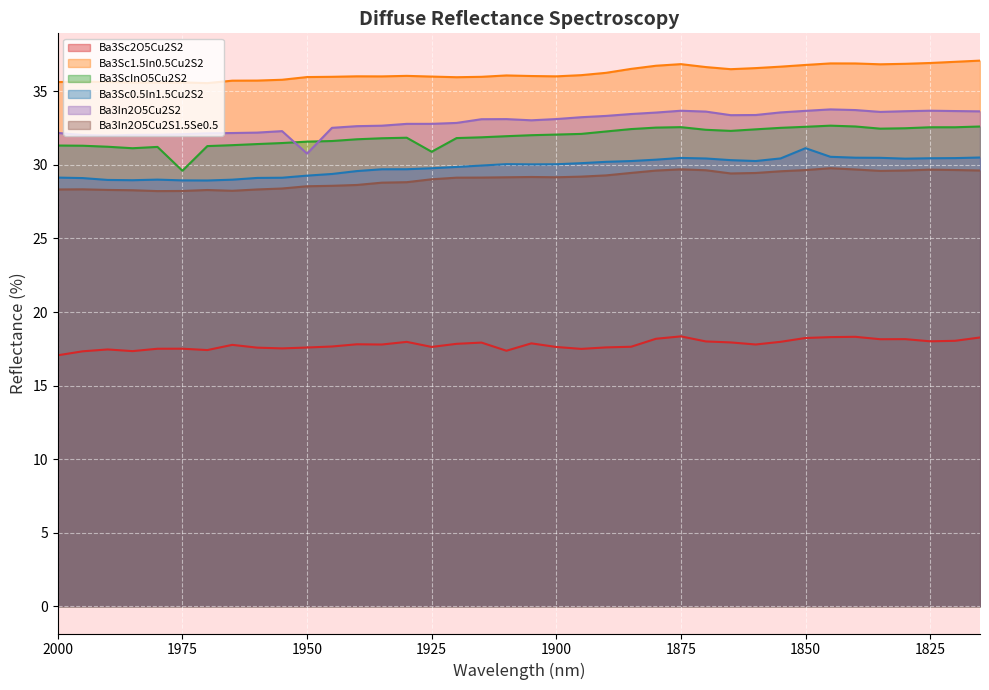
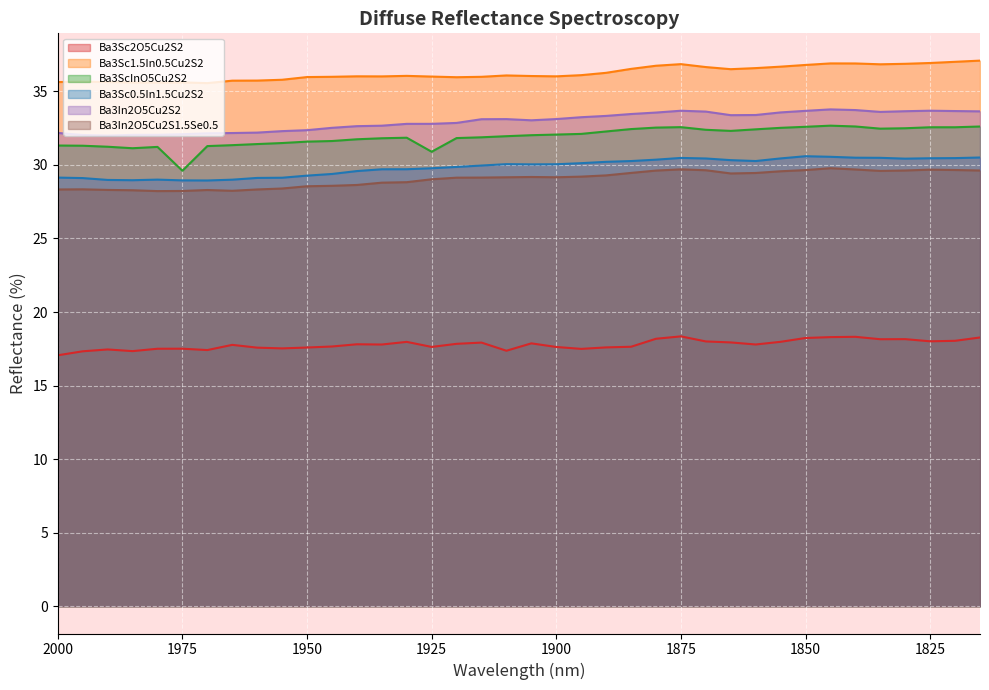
Ba3In2O5Cu2S2, 1950: 30.8 -> 32.4
Ba3Sc0.5In1.5Cu2S2, 1850: 31.1 -> 30.6
